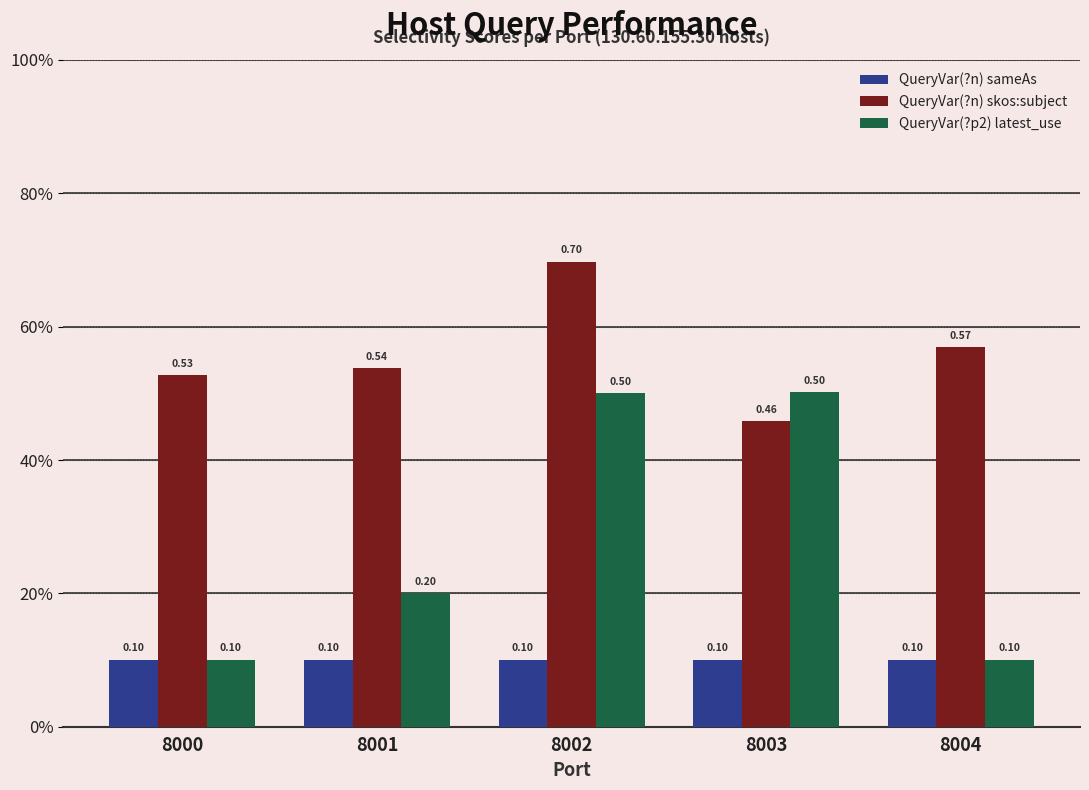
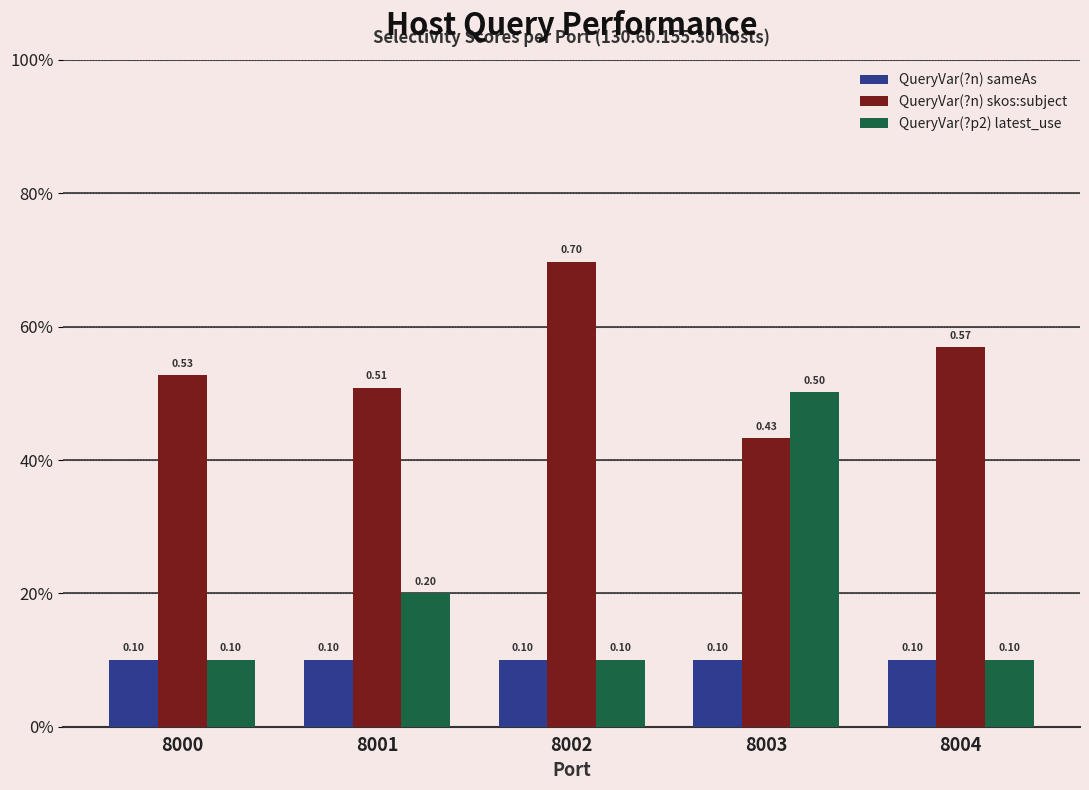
QueryVar(?n) skos:subject, 8001: 0.54 -> 0.51
QueryVar(?p2) latest_use, 8002: 0.50 -> 0.10
QueryVar(?n) skos:subject, 8003: 0.46 -> 0.43
